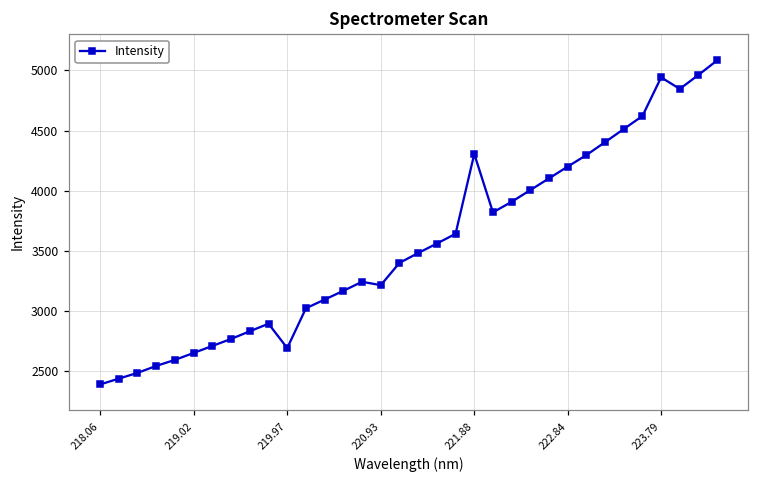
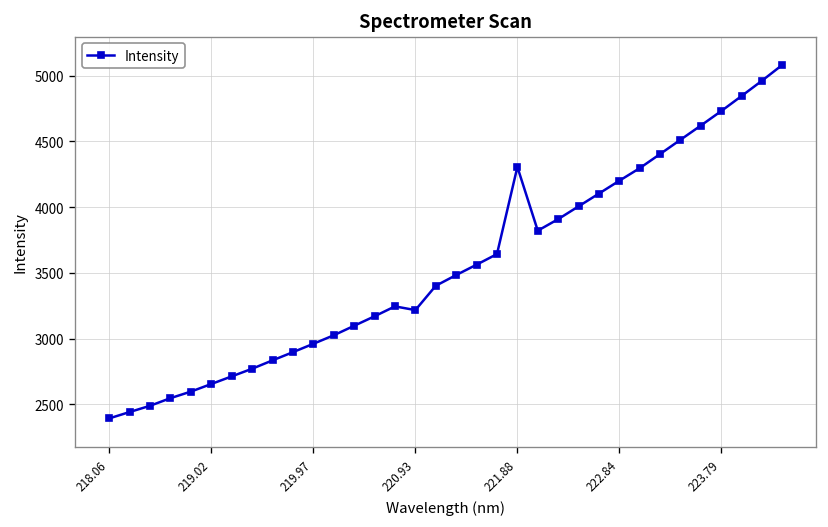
219.97: 2690 -> 2960
223.79: 4940 -> 4730
